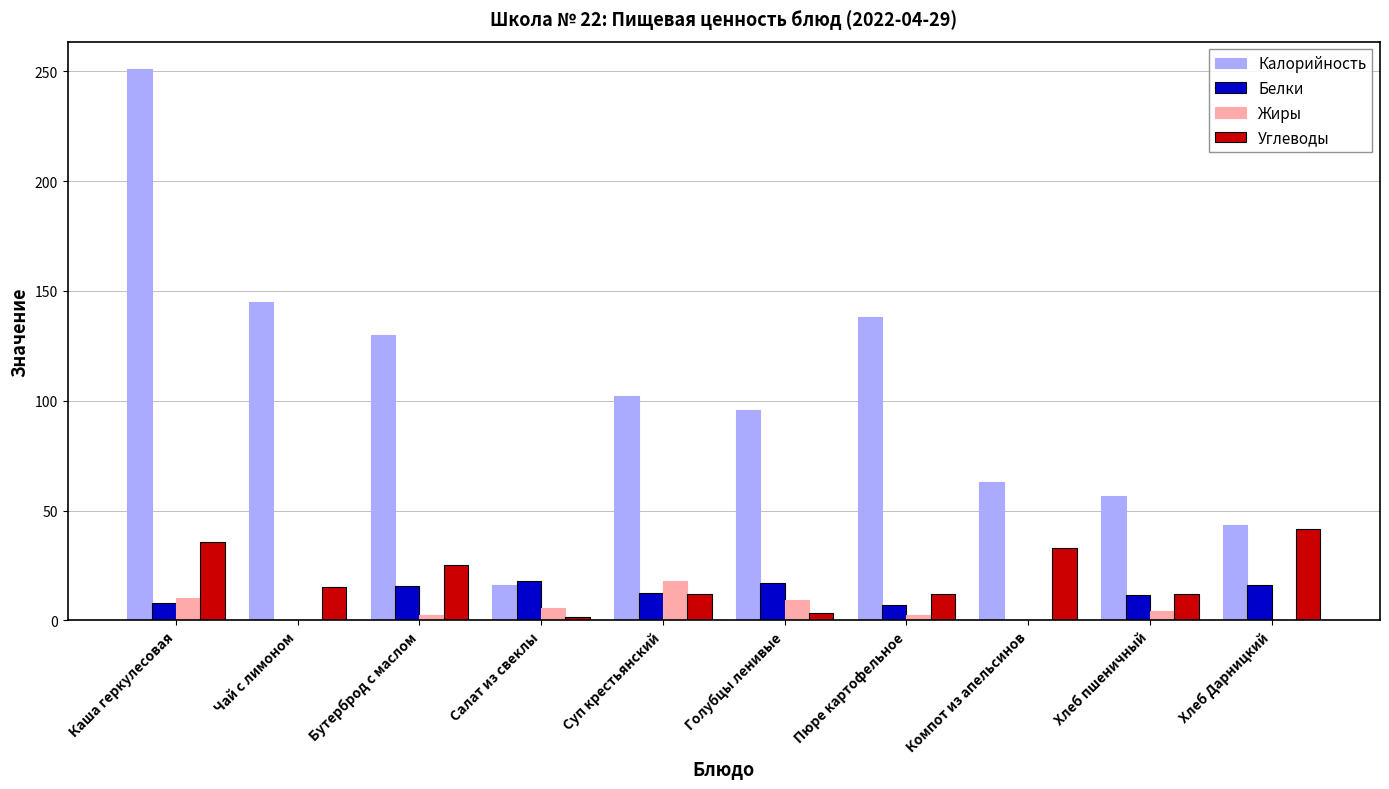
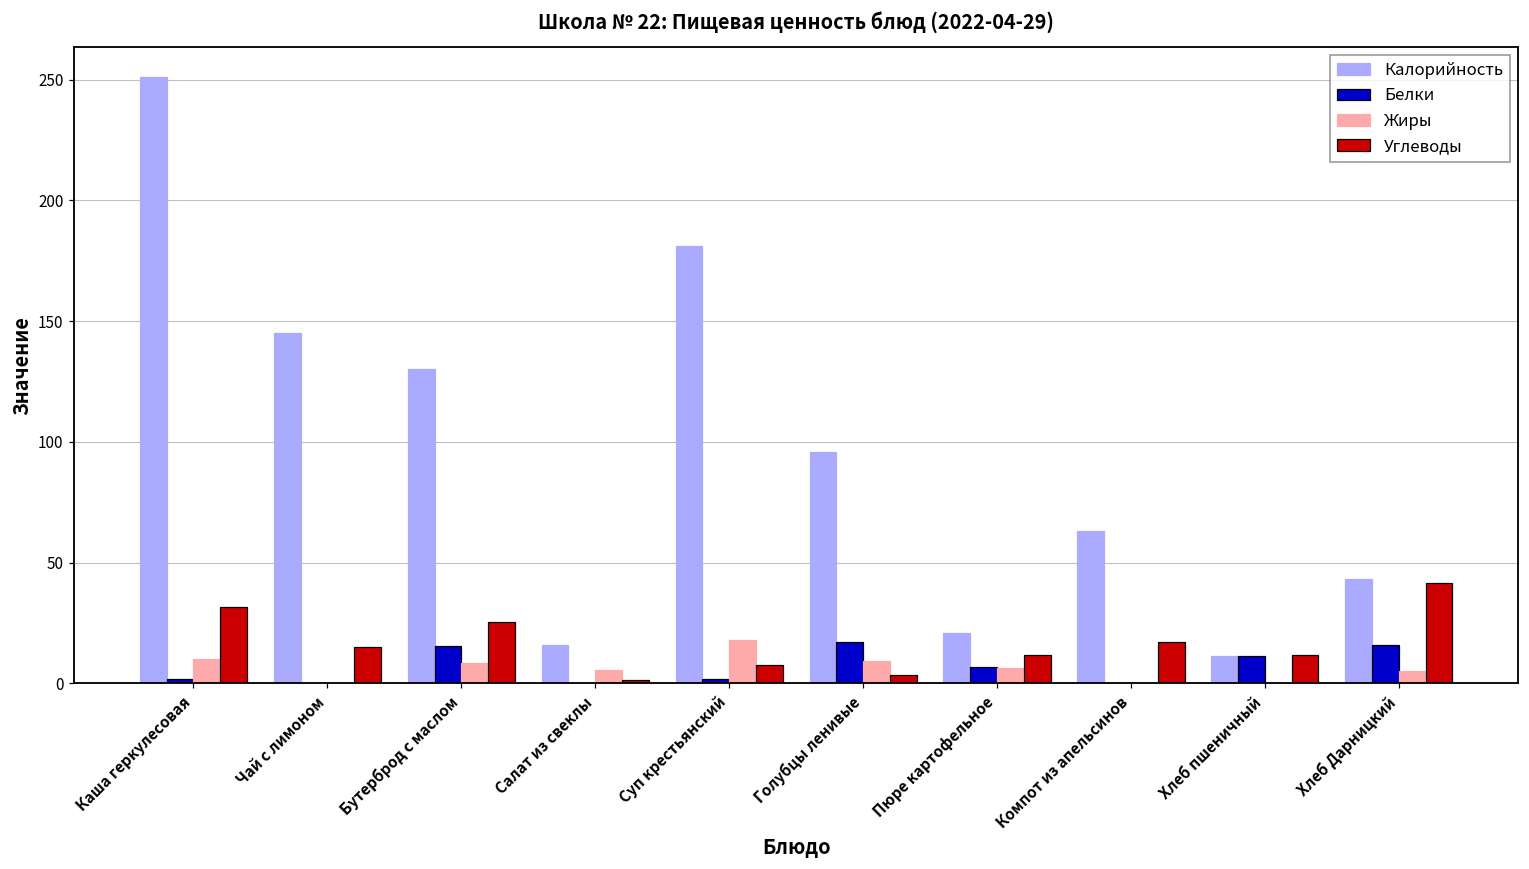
Белки, Каша геркулесовая: 8 -> 2
Углеводы, Каша геркулесовая: 36 -> 32
Жиры, Бутерброд с маслом: 2 -> 8
Белки, Салат из свеклы: 18 -> 0
Калорийность, Суп крестьянский: 102 -> 181
Белки, Суп крестьянский: 13 -> 2
Углеводы, Суп крестьянский: 12 -> 8
Калорийность, Пюре картофельное: 138 -> 21
Жиры, Пюре картофельное: 2 -> 7
Углеводы, Компот из апельсинов: 33 -> 17
Калорийность, Хлеб пшеничный: 57 -> 11
Жиры, Хлеб пшеничный: 4 -> 0
Жиры, Хлеб Дарницкий: 0 -> 5
